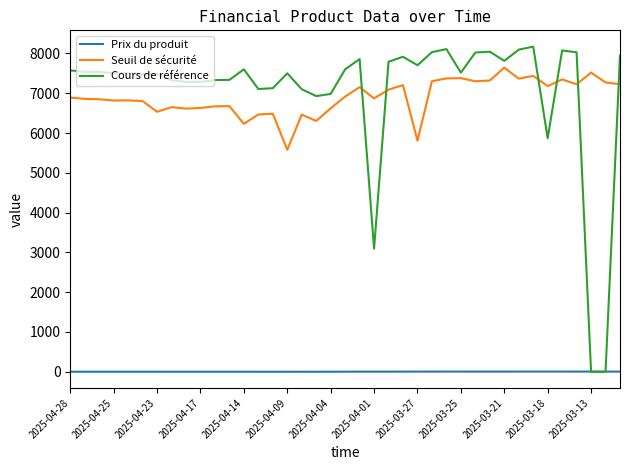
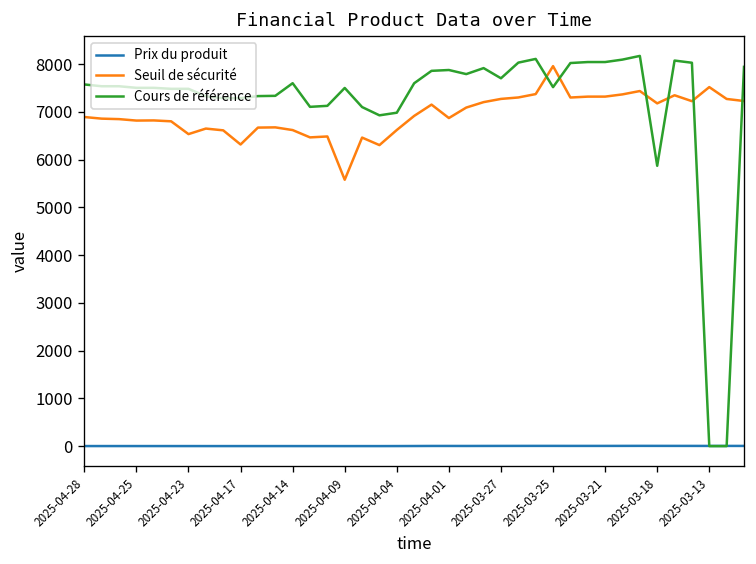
Seuil de sécurité, 2025-04-17: 6600 -> 6300
Seuil de sécurité, 2025-04-14: 6200 -> 6600
Cours de référence, 2025-04-01: 3100 -> 7900
Seuil de sécurité, 2025-03-27: 5800 -> 7300
Seuil de sécurité, 2025-03-25: 7400 -> 8000
Seuil de sécurité, 2025-03-21: 7600 -> 7300
Cours de référence, 2025-03-21: 7800 -> 8000
